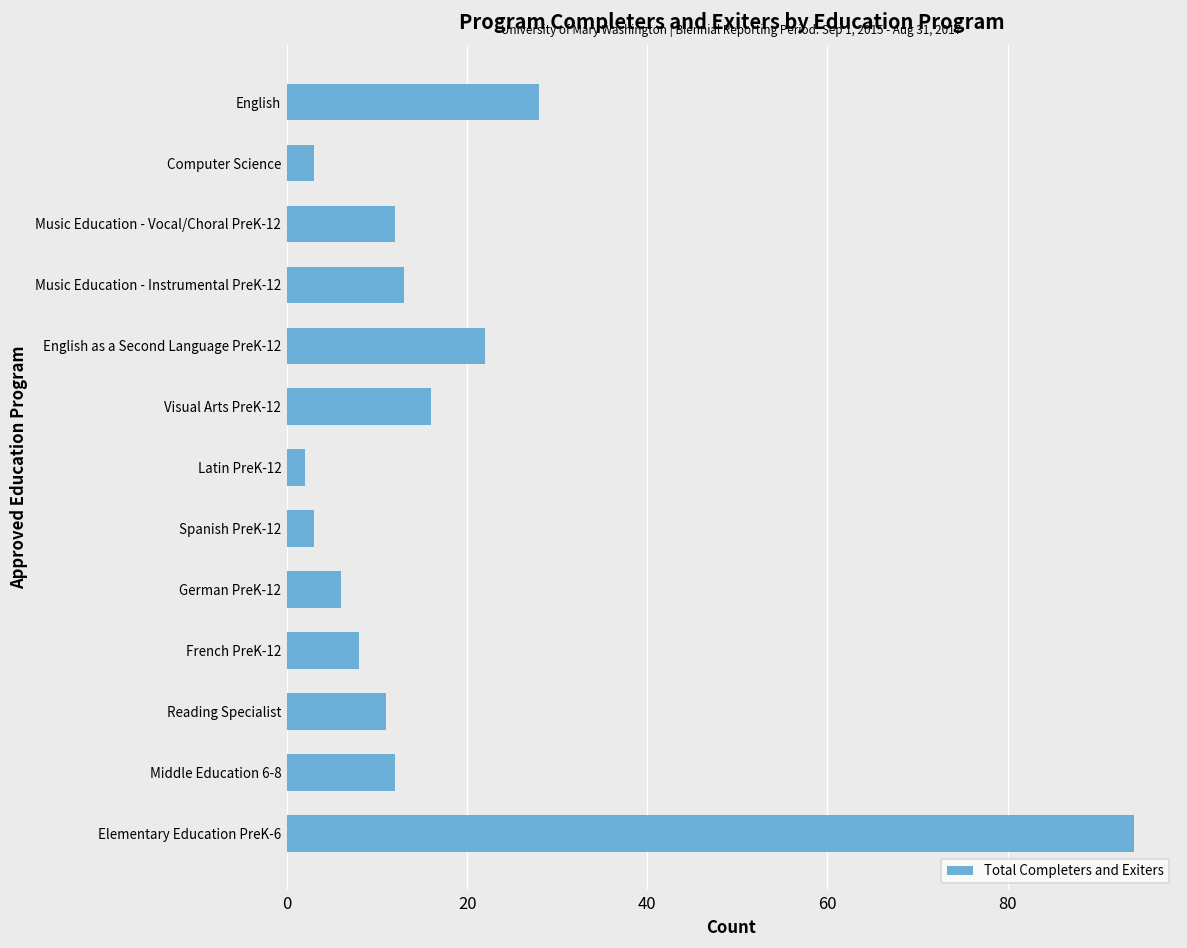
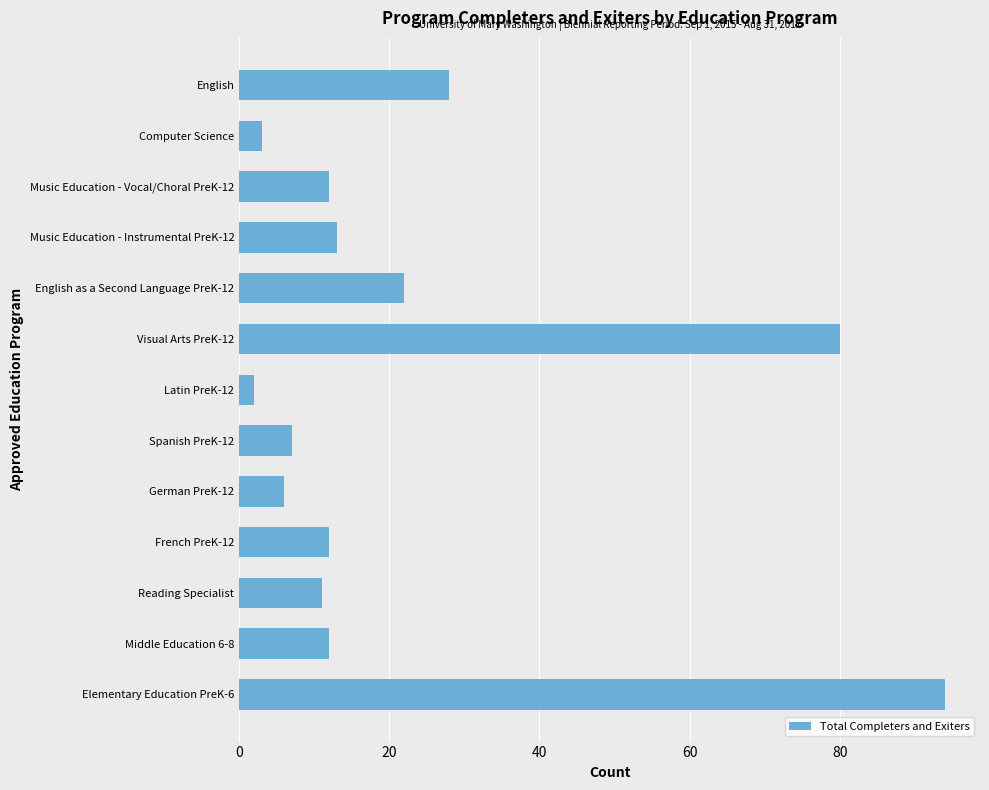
Visual Arts PreK-12: 16 -> 80
Spanish PreK-12: 3 -> 7
French PreK-12: 8 -> 12
